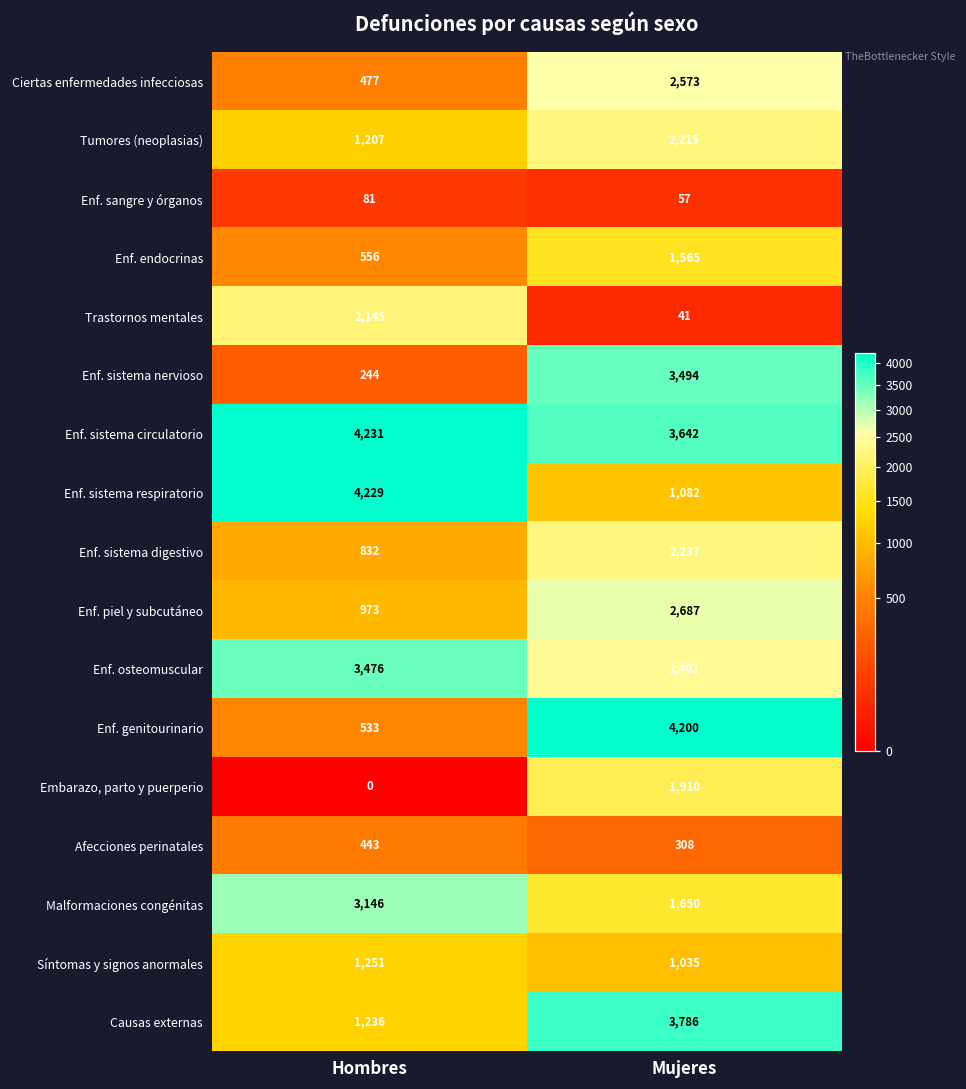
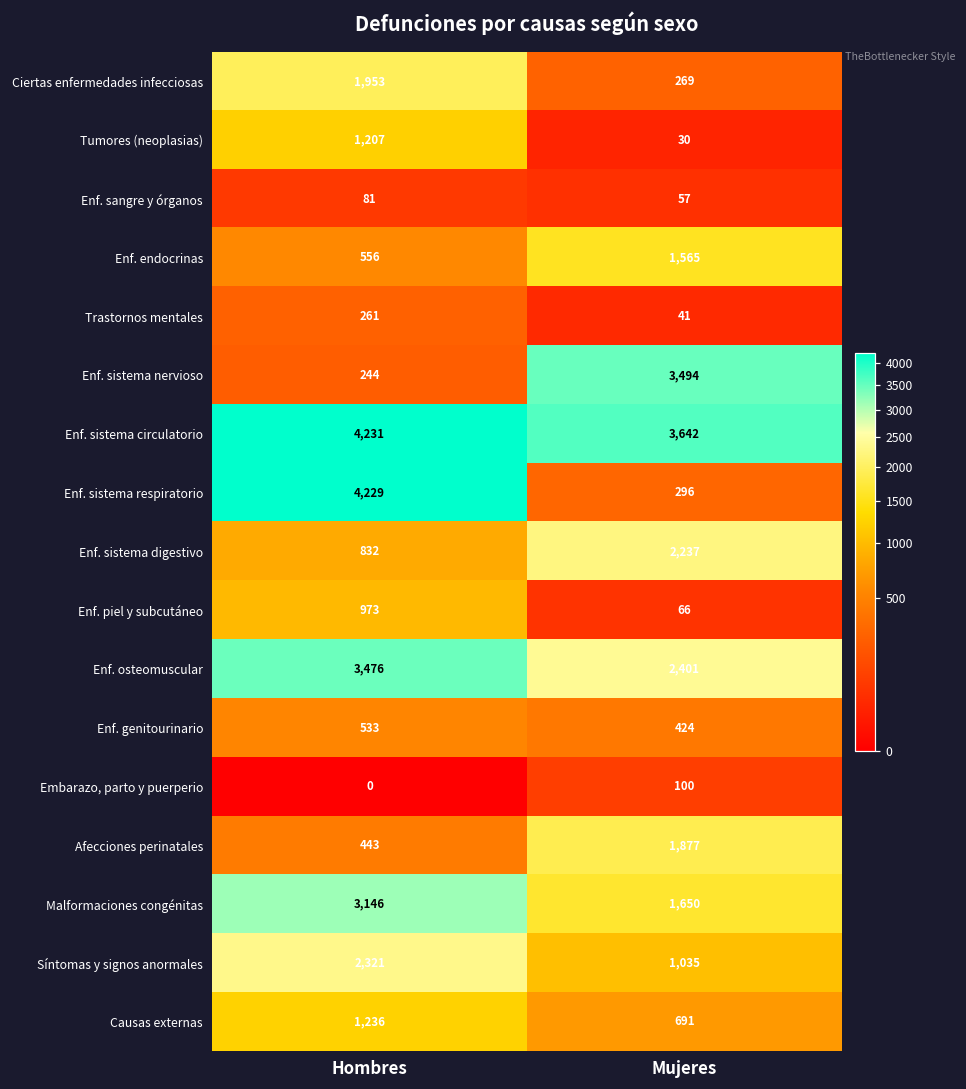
Ciertas enfermedades infecciosas, Hombres: 477 -> 1,953
Ciertas enfermedades infecciosas, Mujeres: 2,573 -> 269
Tumores (neoplasias), Mujeres: 2,215 -> 30
Trastornos mentales, Hombres: 2,145 -> 261
Enf. sistema respiratorio, Mujeres: 1,082 -> 296
Enf. piel y subcutáneo, Mujeres: 2,687 -> 66
Enf. genitourinario, Mujeres: 4,200 -> 424
Embarazo, parto y puerperio, Mujeres: 1,910 -> 100
Afecciones perinatales, Mujeres: 308 -> 1,877
Síntomas y signos anormales, Hombres: 1,251 -> 2,321
Causas externas, Mujeres: 3,786 -> 691
